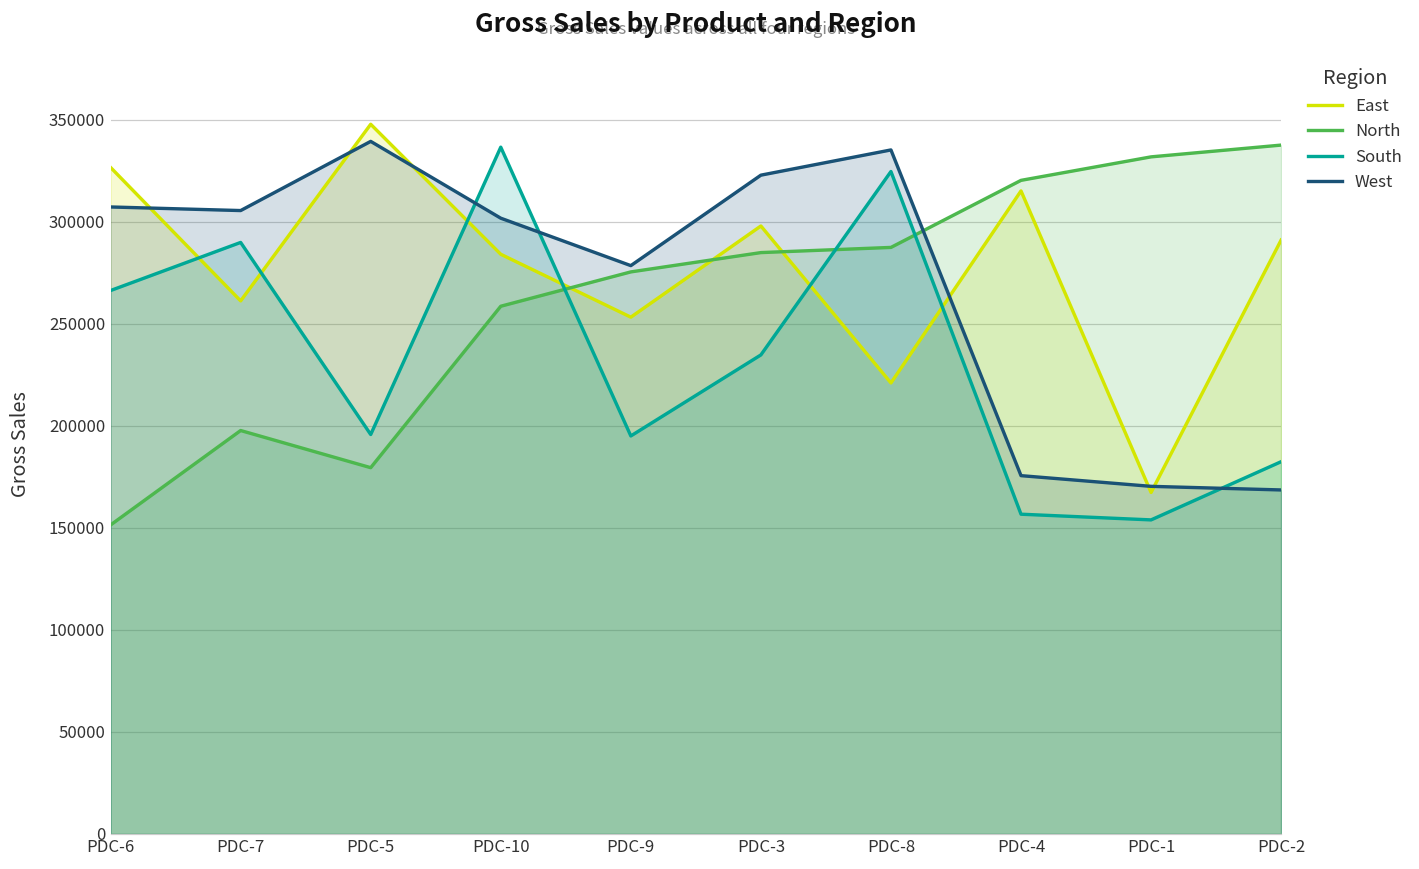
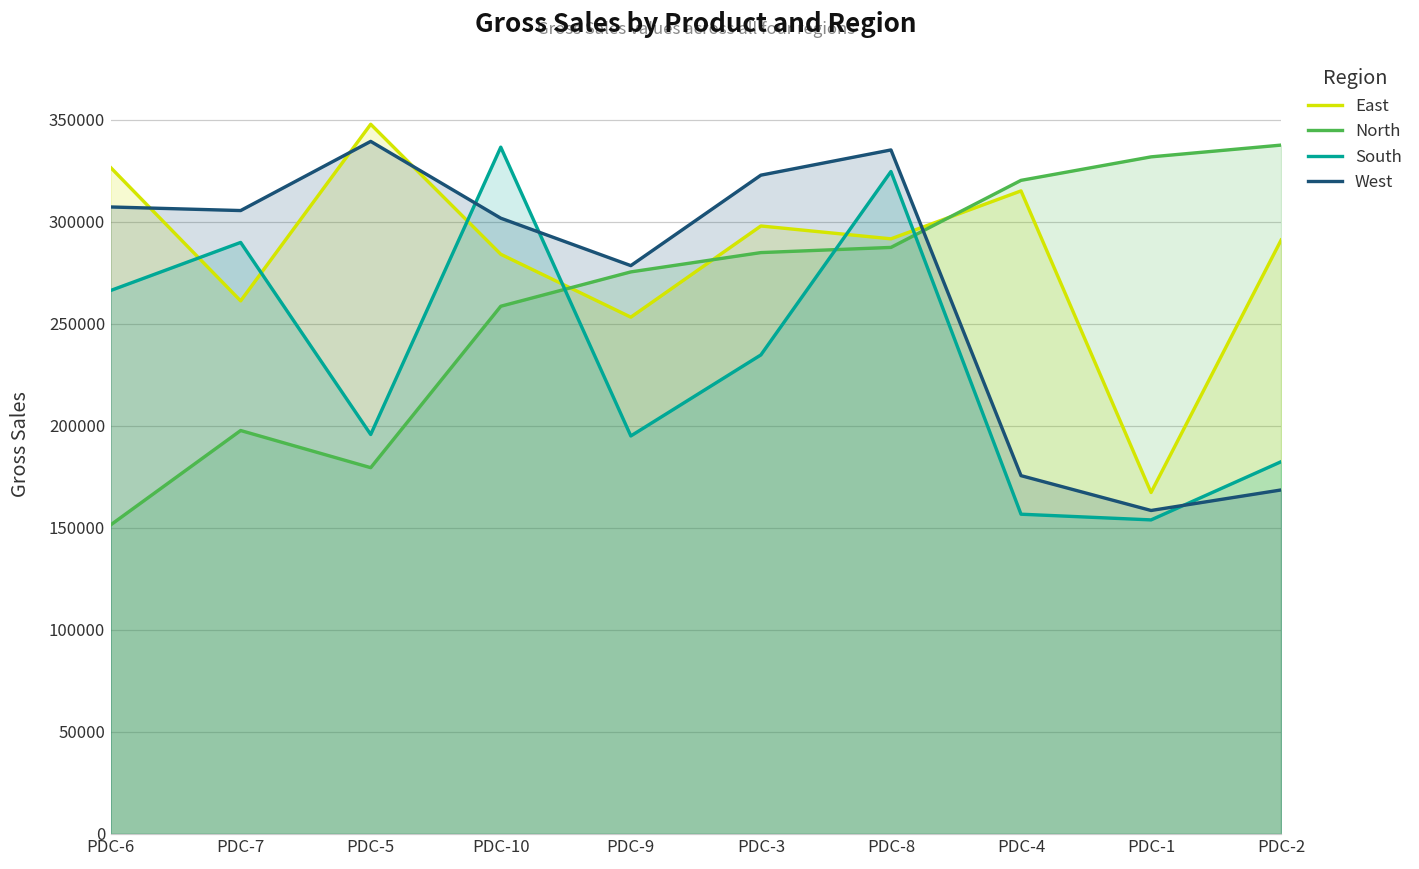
East, PDC-8: 221000 -> 292000
West, PDC-1: 170000 -> 159000
